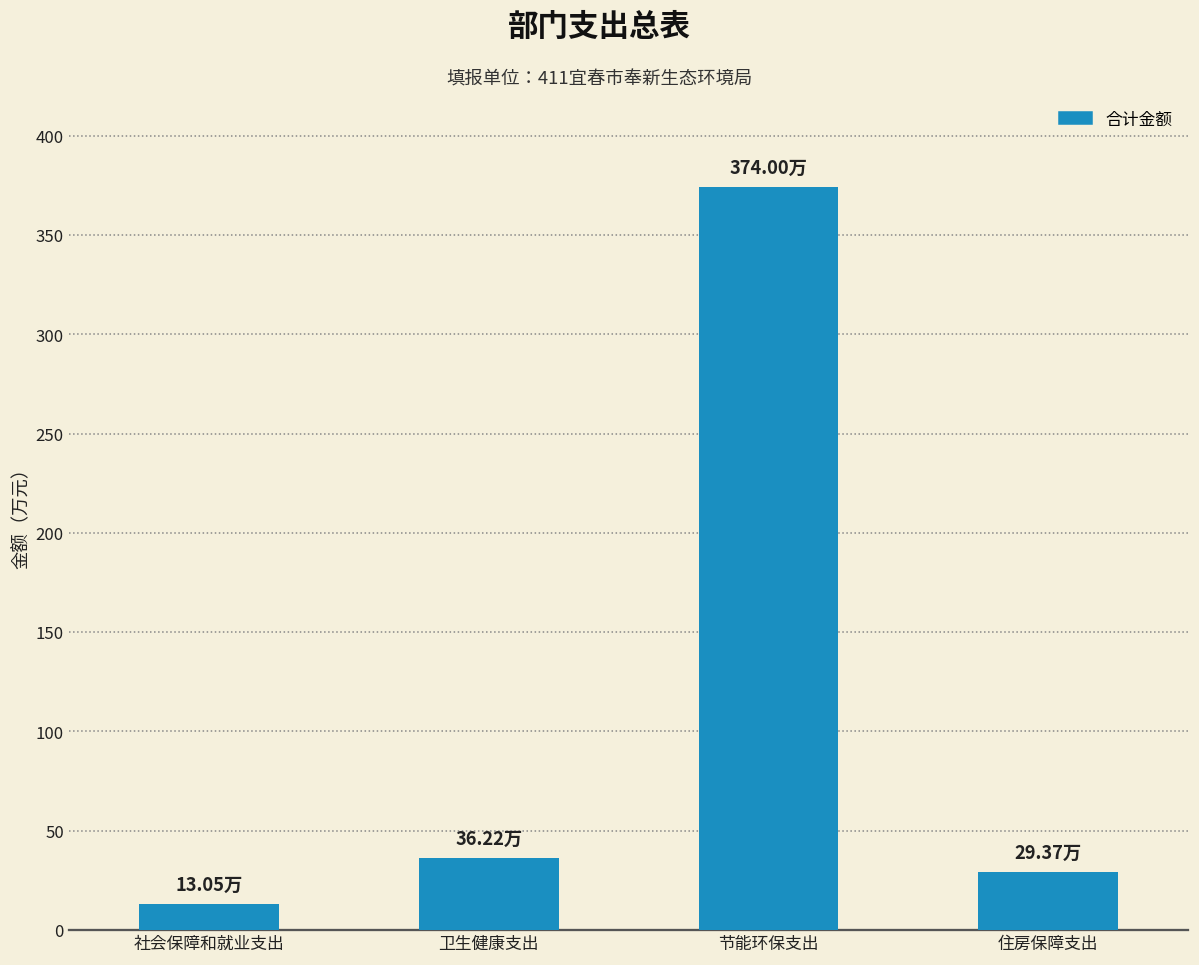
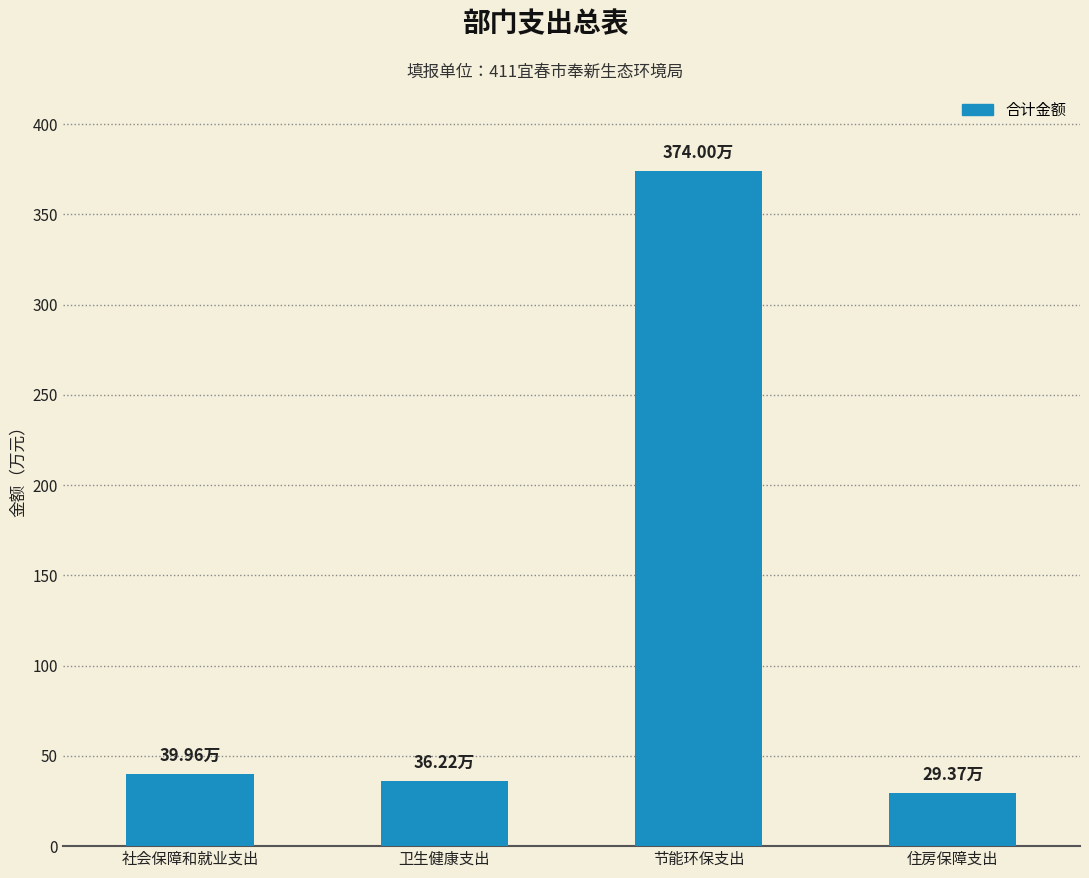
社会保障和就业支出: 13.05万 -> 39.96万
